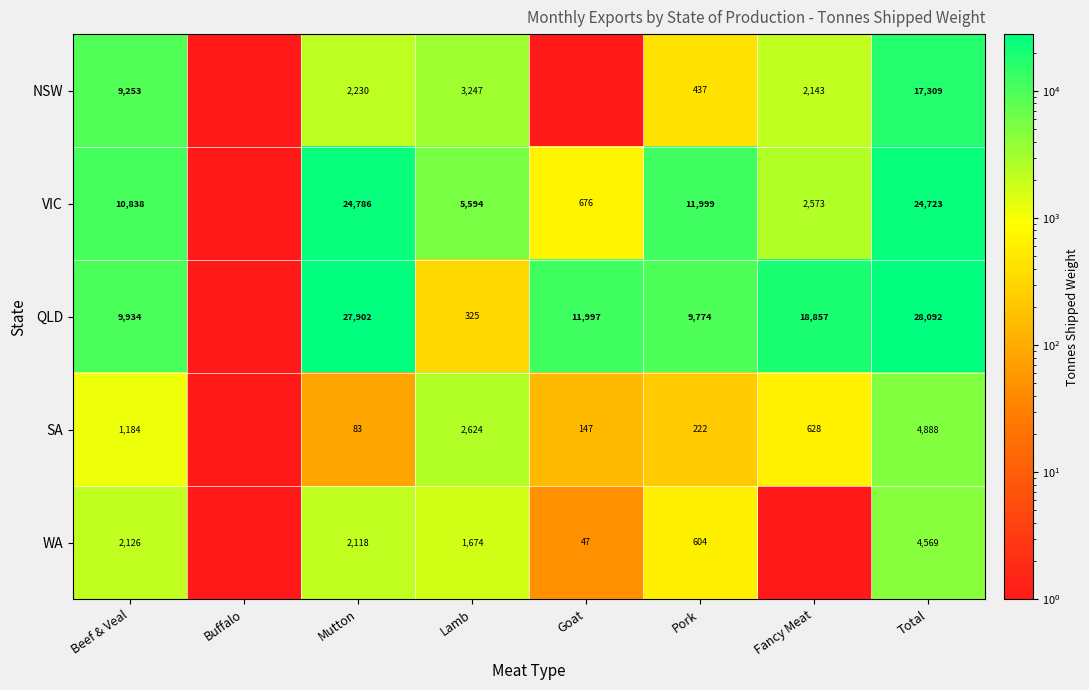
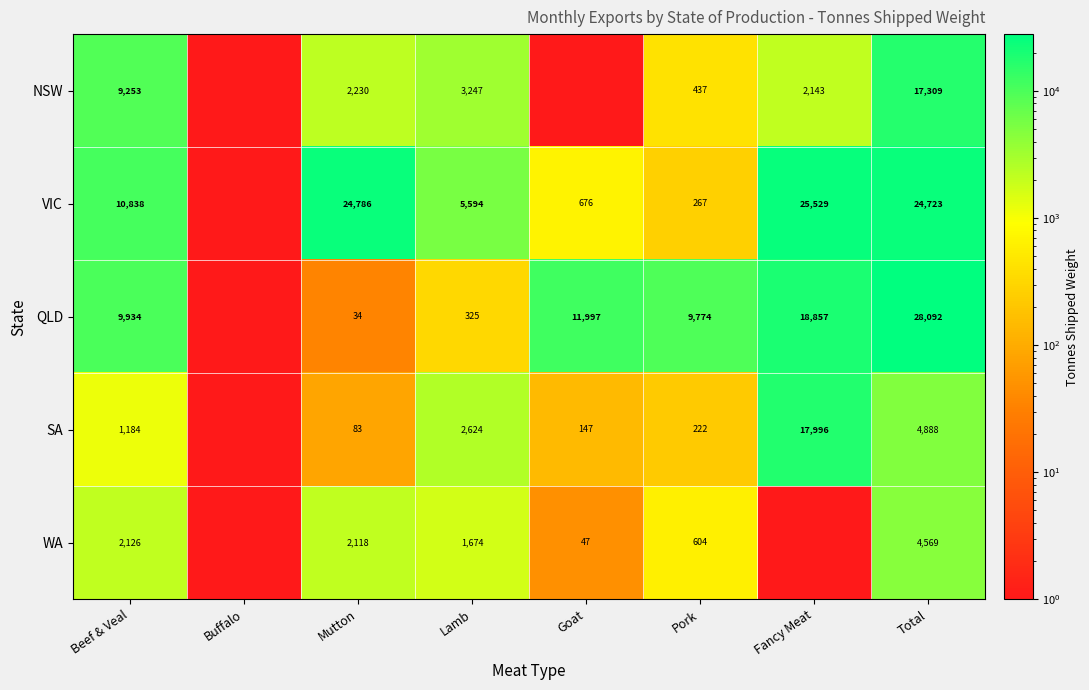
VIC, Pork: 11,999 -> 267
VIC, Fancy Meat: 2,573 -> 25,529
QLD, Mutton: 27,902 -> 34
SA, Fancy Meat: 628 -> 17,996
